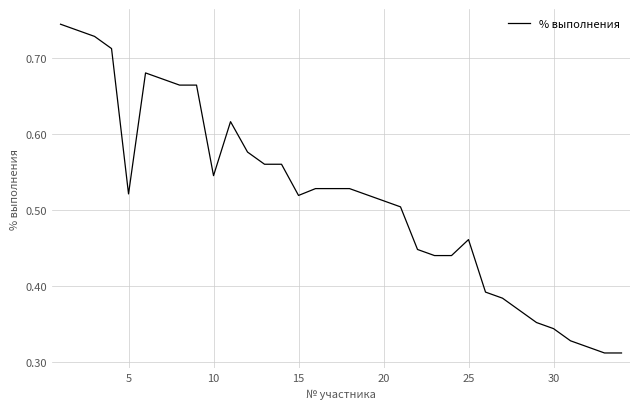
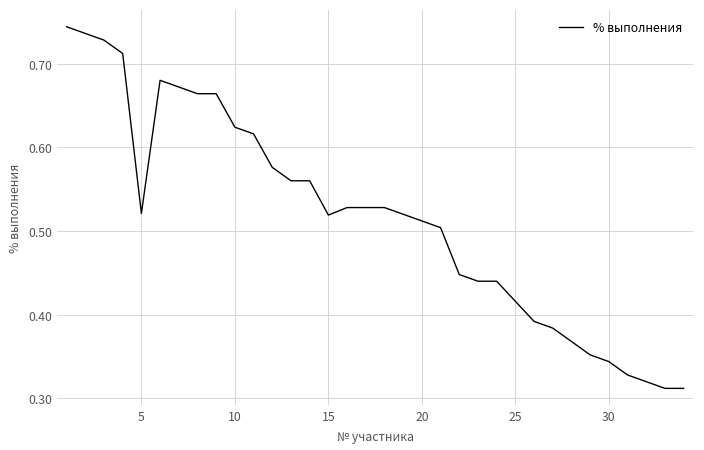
10: 0.55 -> 0.62
25: 0.46 -> 0.42
